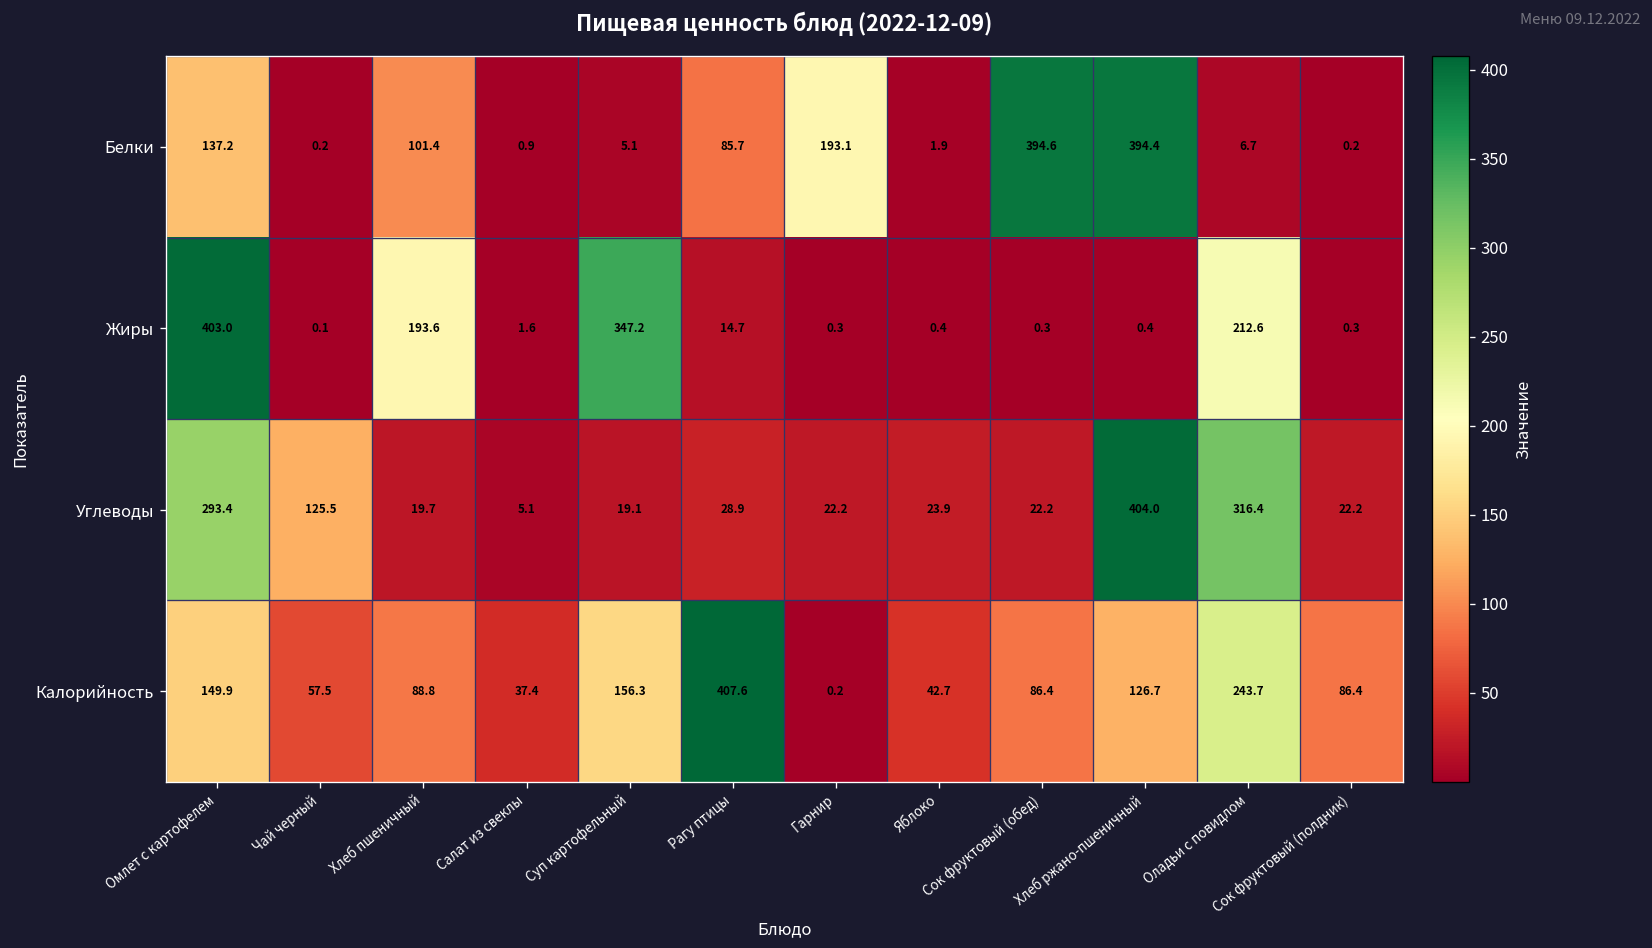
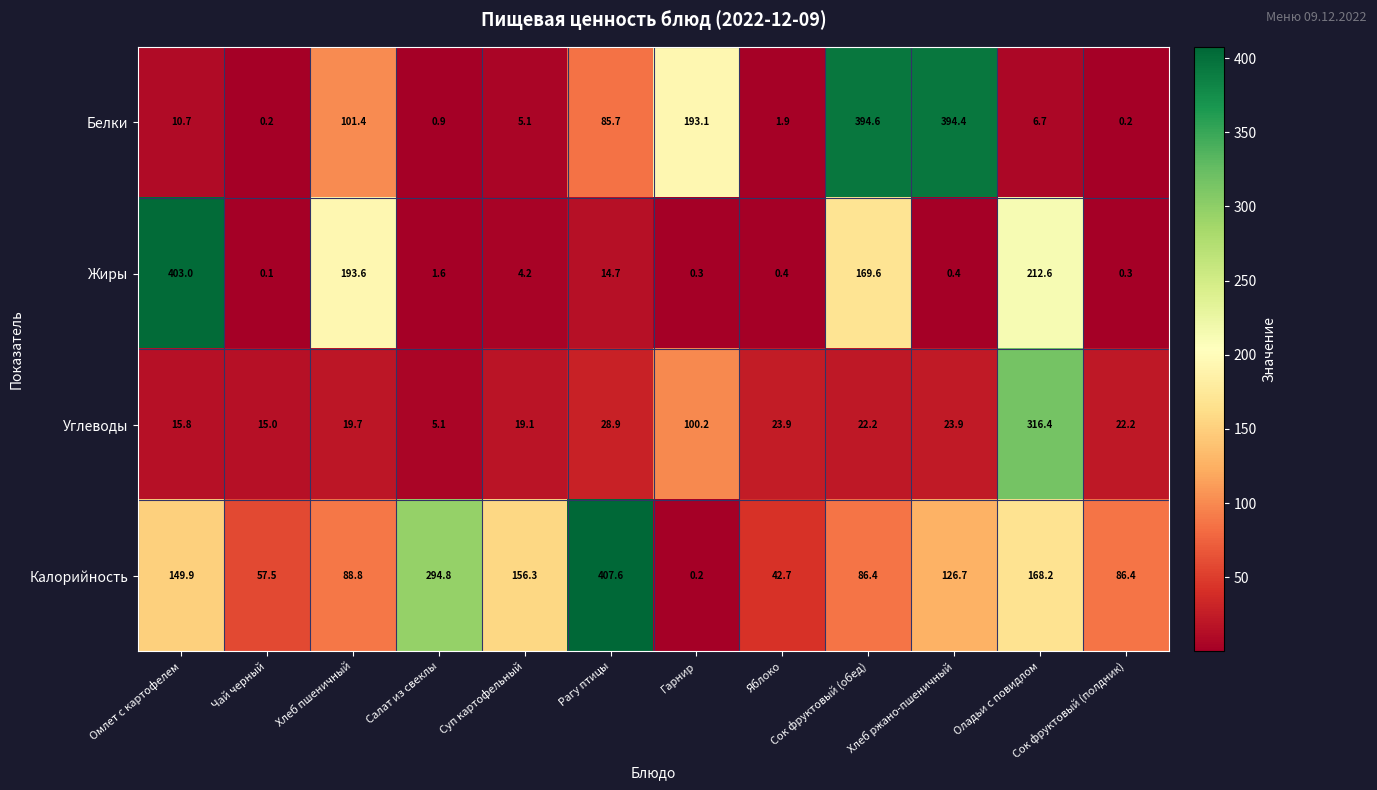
Белки, Омлет с картофелем: 137.2 -> 10.7
Жиры, Суп картофельный: 347.2 -> 4.2
Жиры, Сок фруктовый (обед): 0.3 -> 169.6
Углеводы, Омлет с картофелем: 293.4 -> 15.8
Углеводы, Чай черный: 125.5 -> 15.0
Углеводы, Гарнир: 22.2 -> 100.2
Углеводы, Хлеб ржано-пшеничный: 404.0 -> 23.9
Калорийность, Салат из свеклы: 37.4 -> 294.8
Калорийность, Оладьи с повидлом: 243.7 -> 168.2
